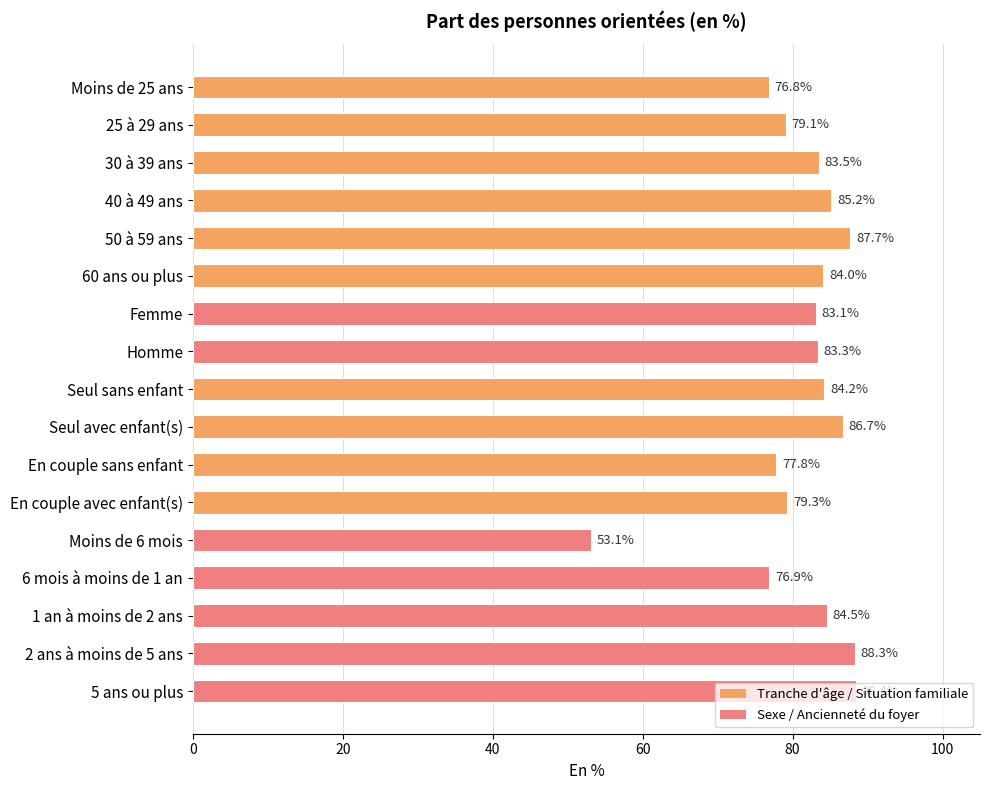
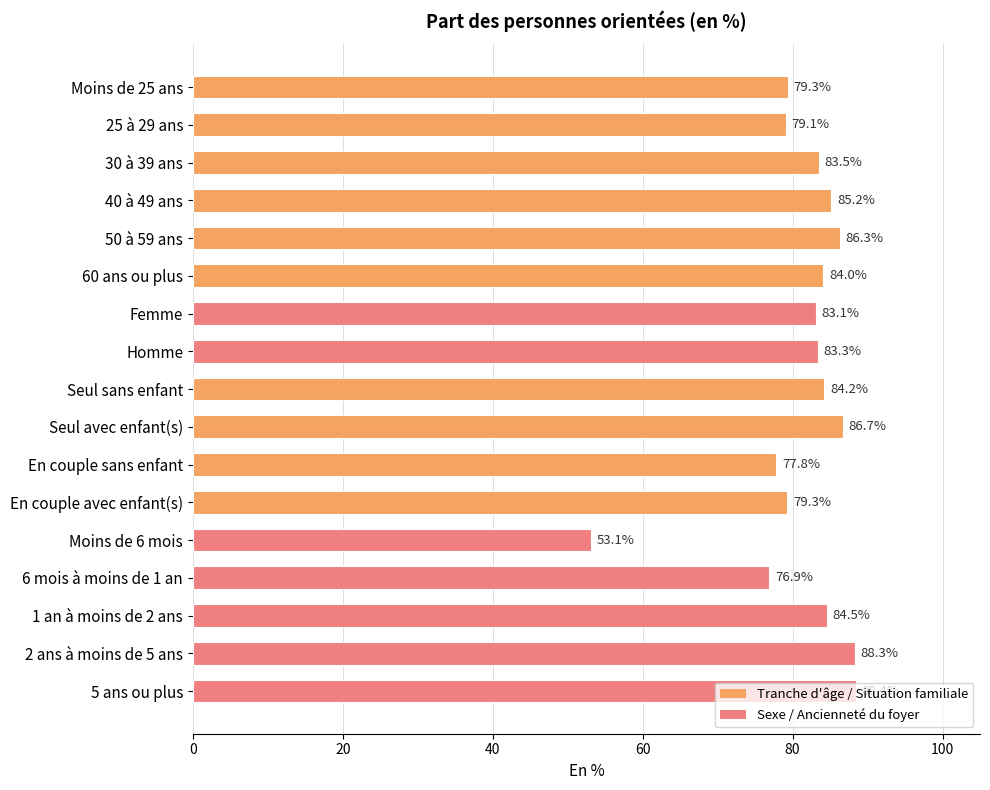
Moins de 25 ans: 76.8% -> 79.3%
50 à 59 ans: 87.7% -> 86.3%
